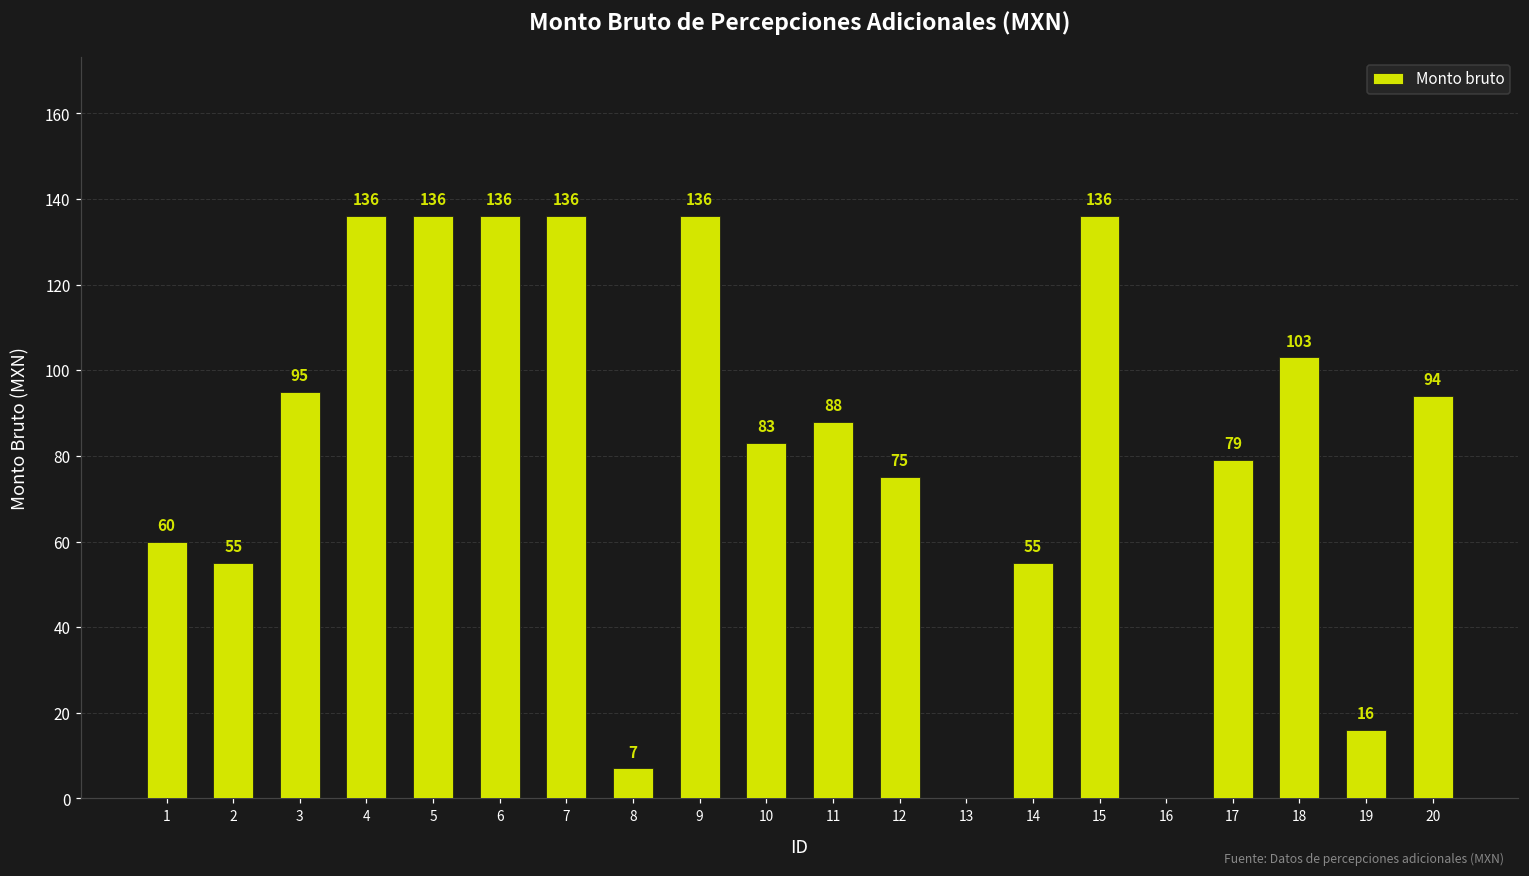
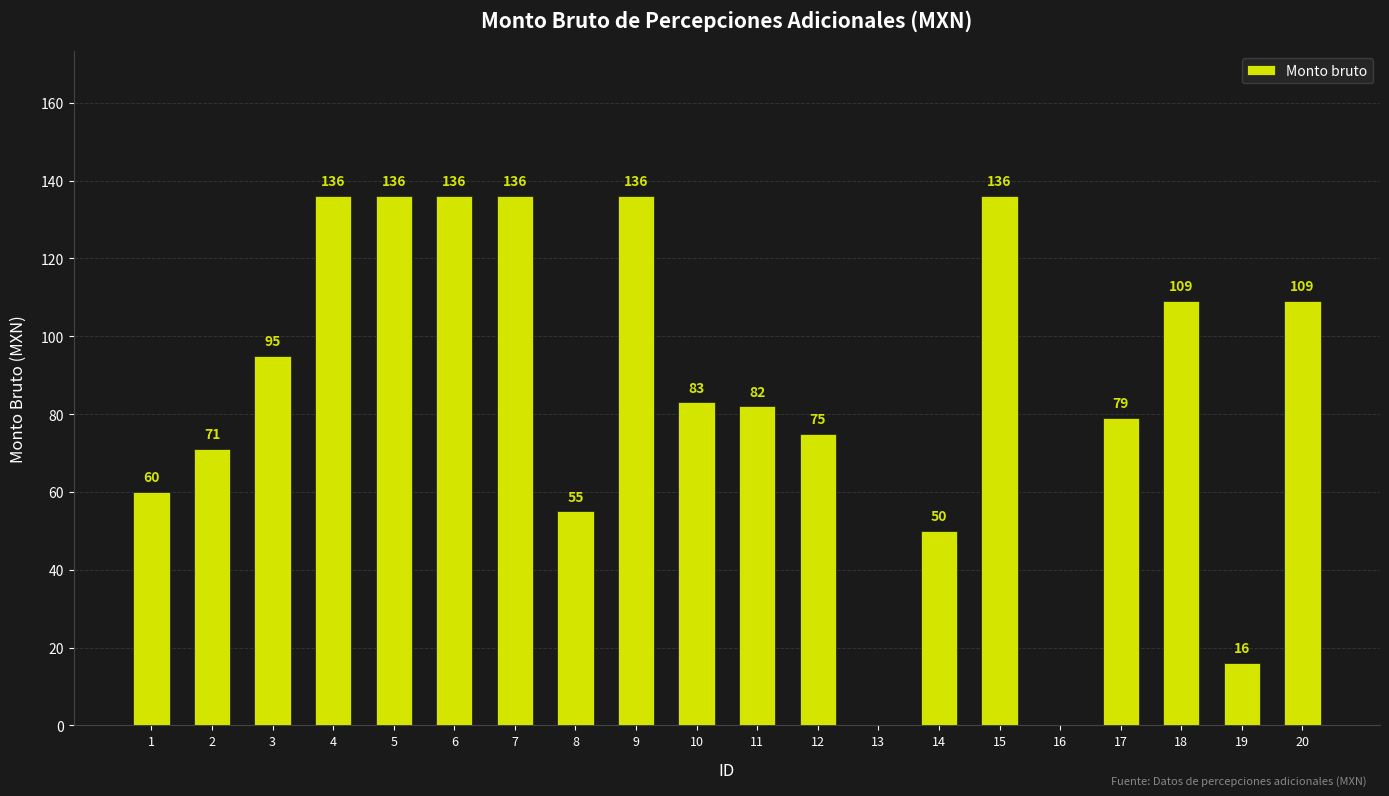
2: 55 -> 71
8: 7 -> 55
11: 88 -> 82
14: 55 -> 50
18: 103 -> 109
20: 94 -> 109
